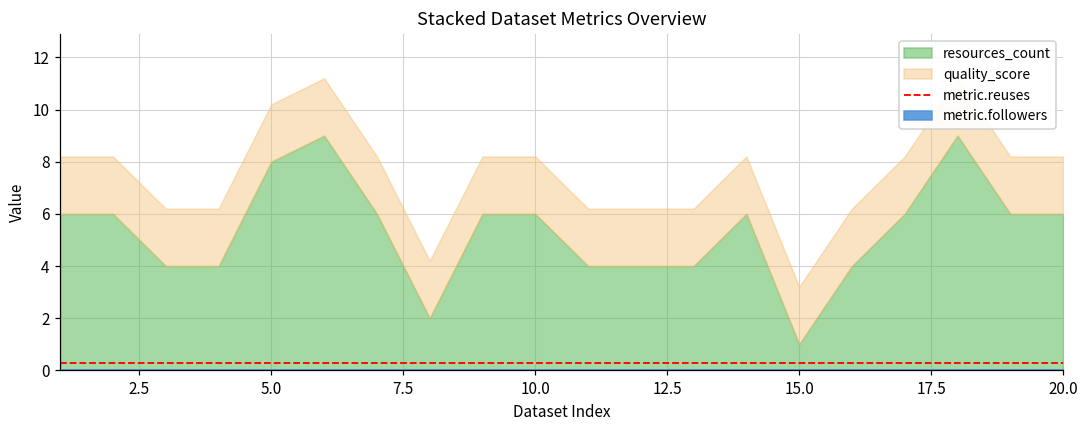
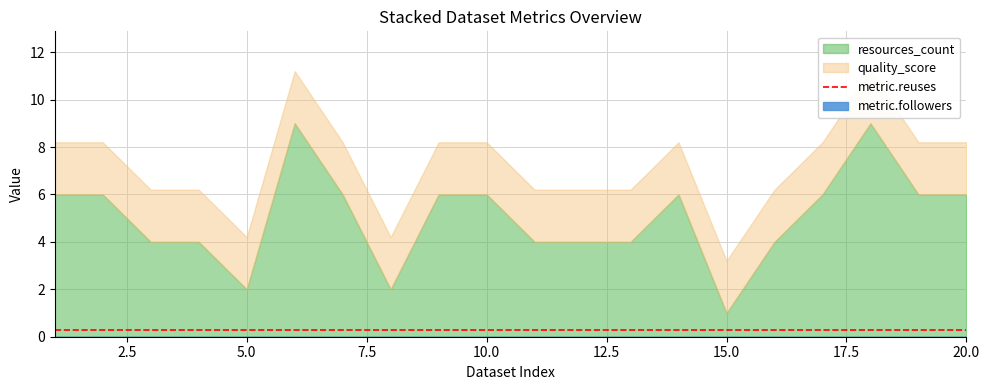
resources_count, 5.0: 8 -> 2
